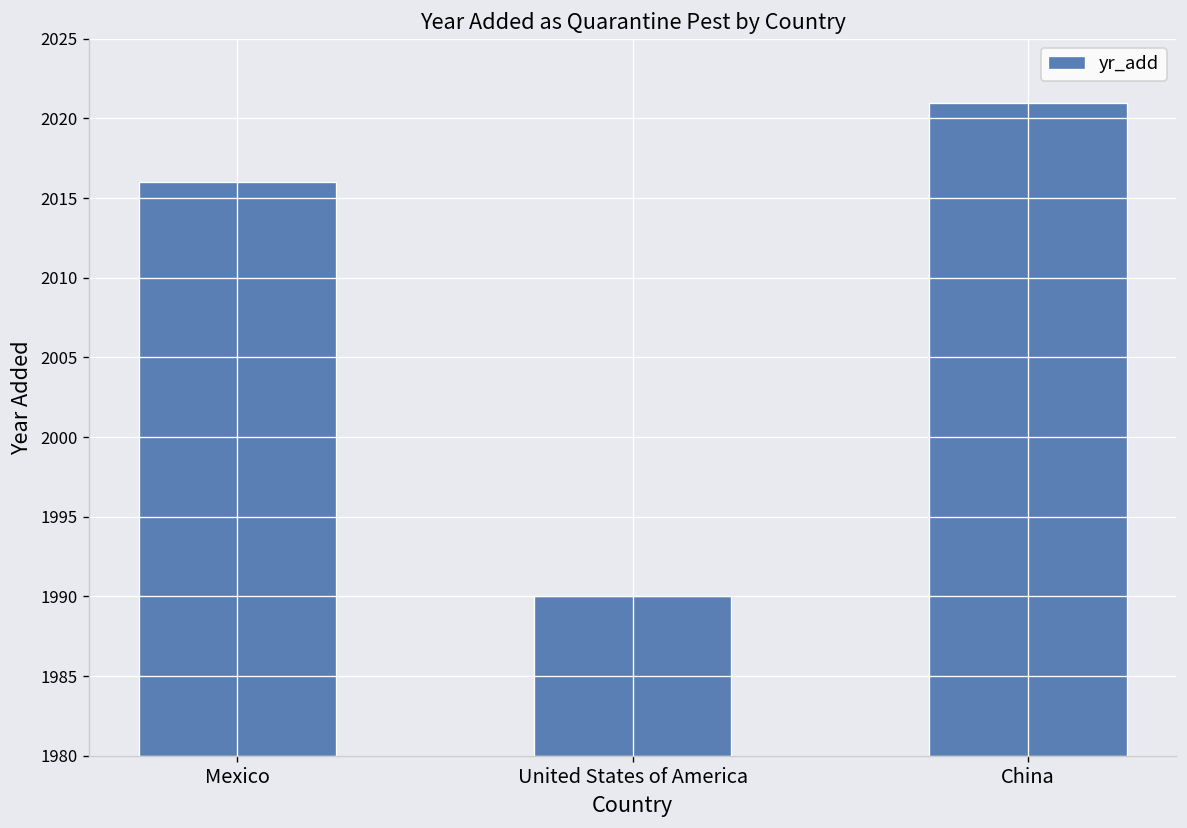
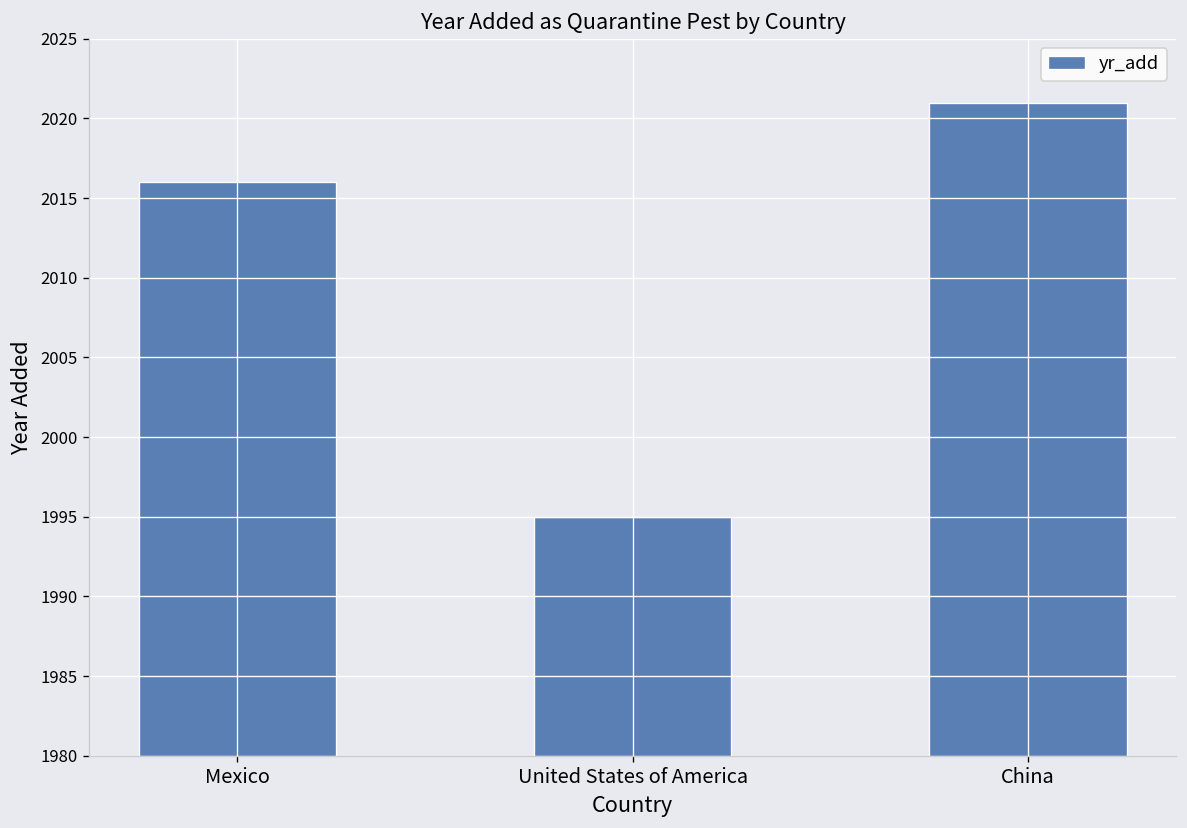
United States of America: 1990 -> 1995
